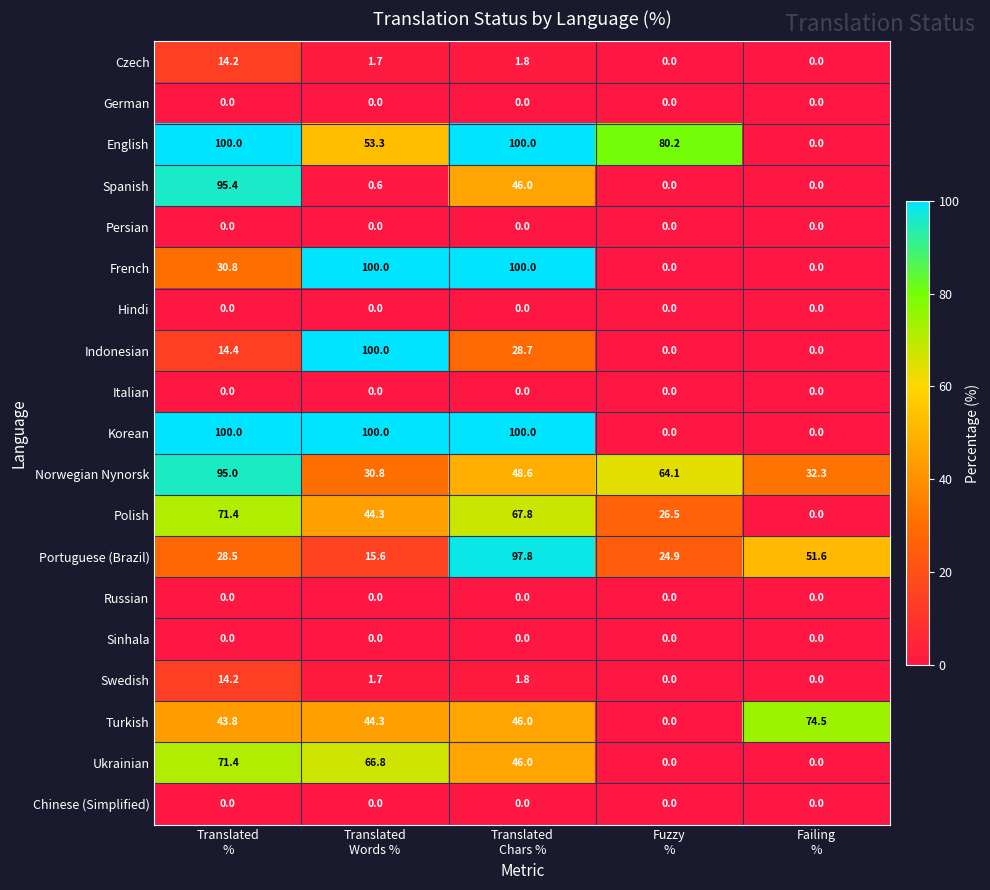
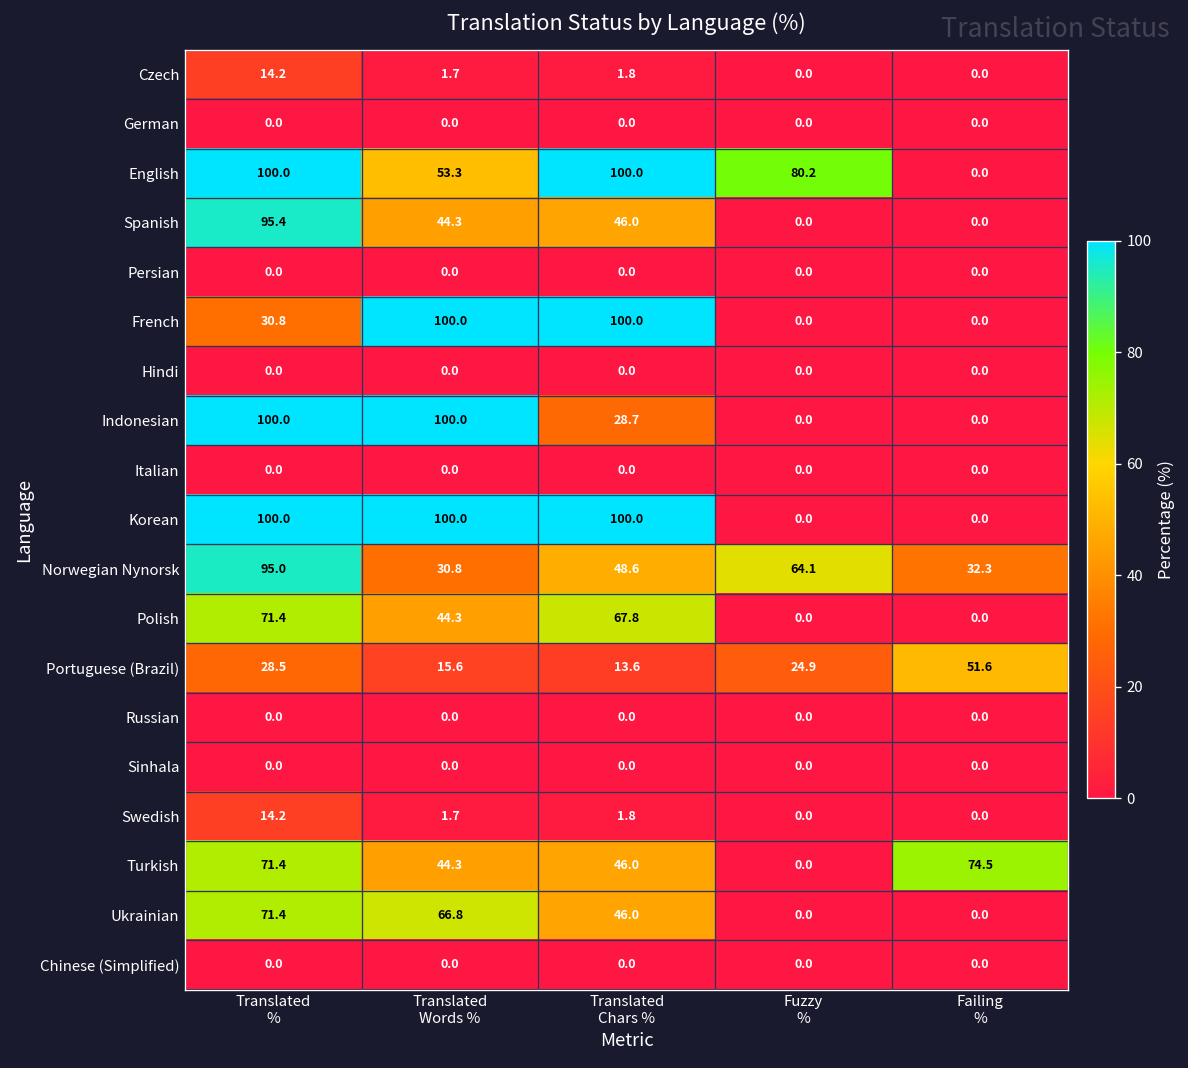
Spanish, Translated Words %: 0.6 -> 44.3
Indonesian, Translated %: 14.4 -> 100.0
Polish, Fuzzy %: 26.5 -> 0.0
Portuguese (Brazil), Translated Chars %: 97.8 -> 13.6
Turkish, Translated %: 43.8 -> 71.4
